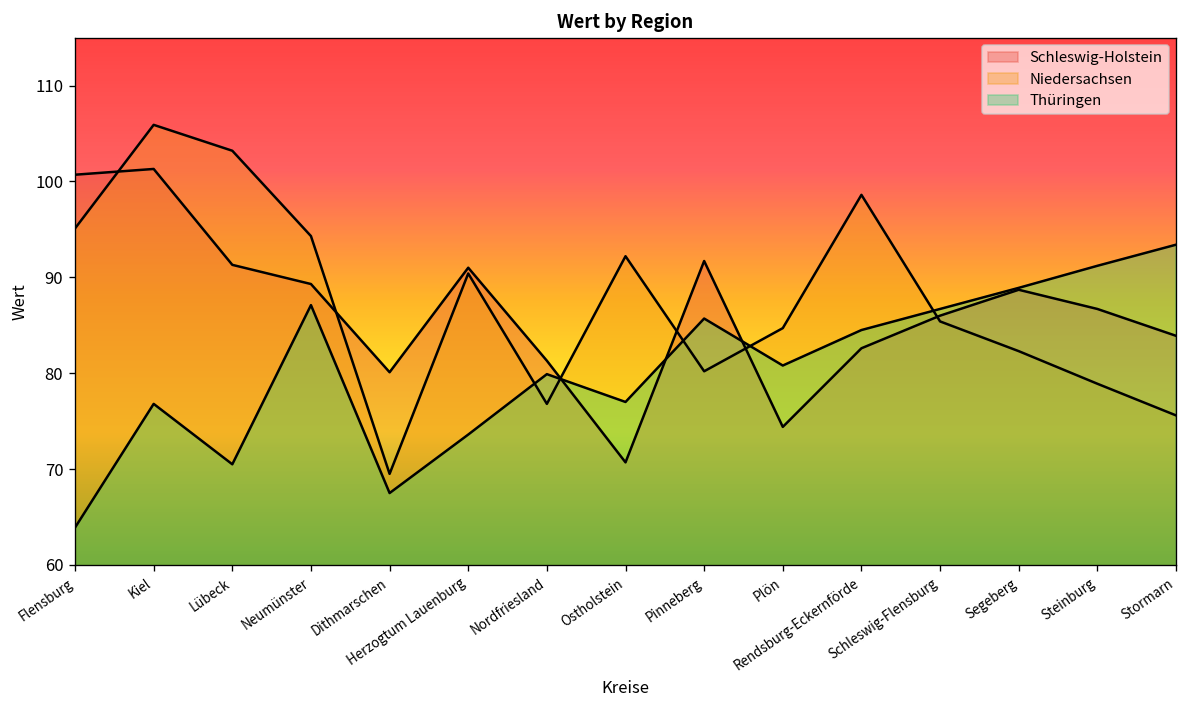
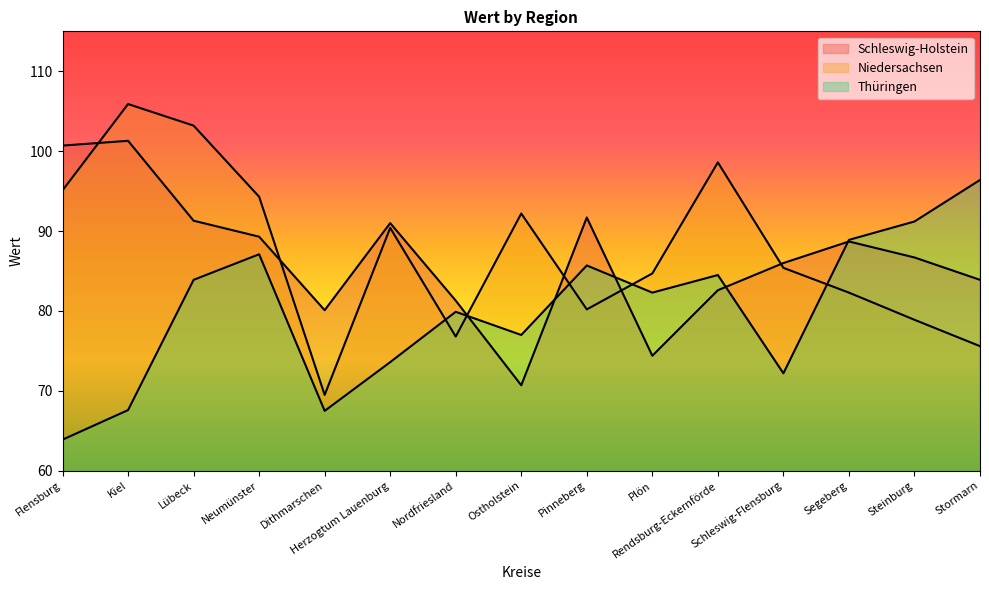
Thüringen, Kiel: 77 -> 68
Thüringen, Lübeck: 71 -> 84
Thüringen, Plön: 81 -> 82
Thüringen, Schleswig-Flensburg: 87 -> 72
Thüringen, Stormarn: 93 -> 96
